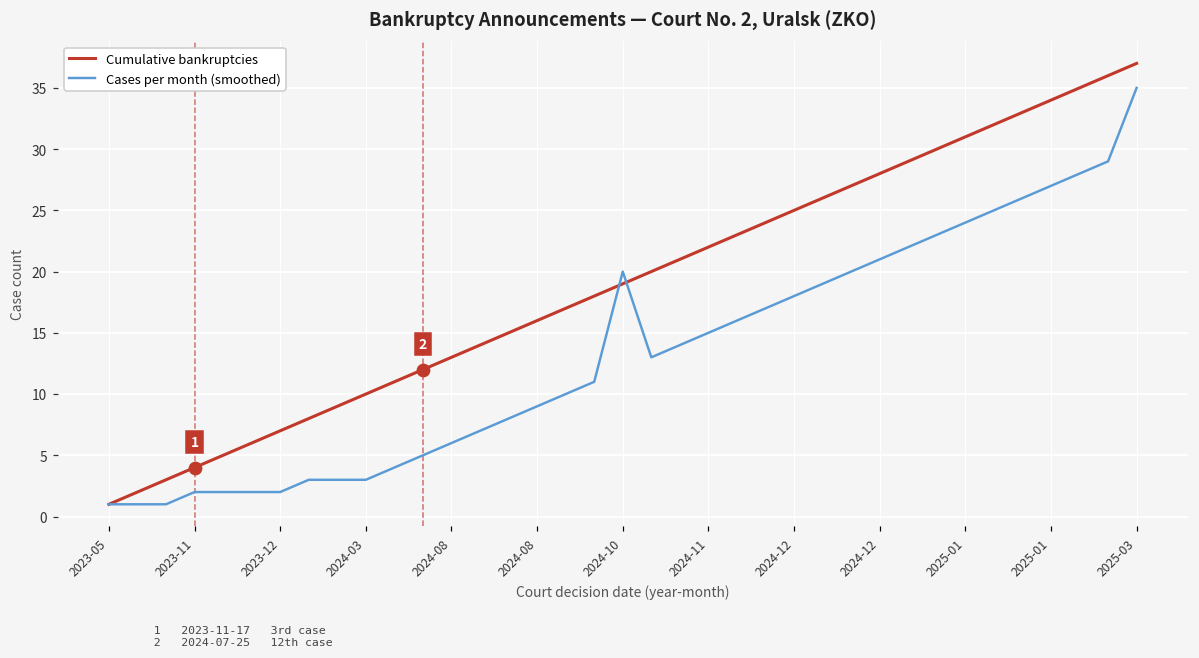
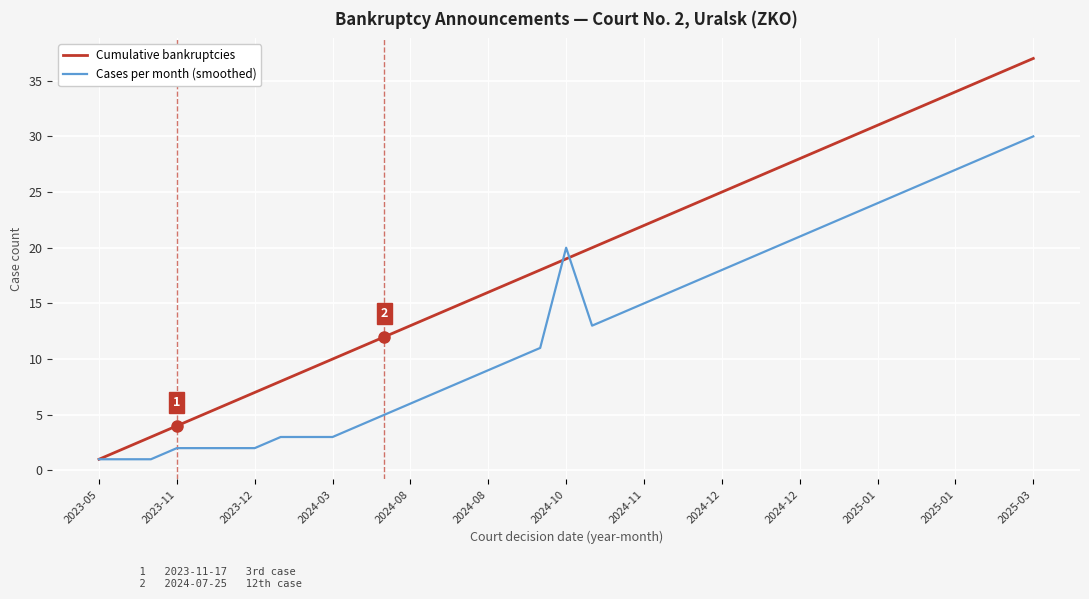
Cases per month (smoothed), 2025-03: 35 -> 30
